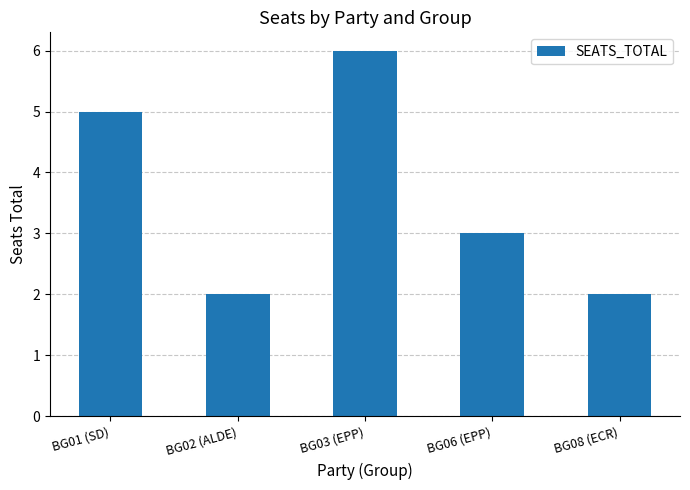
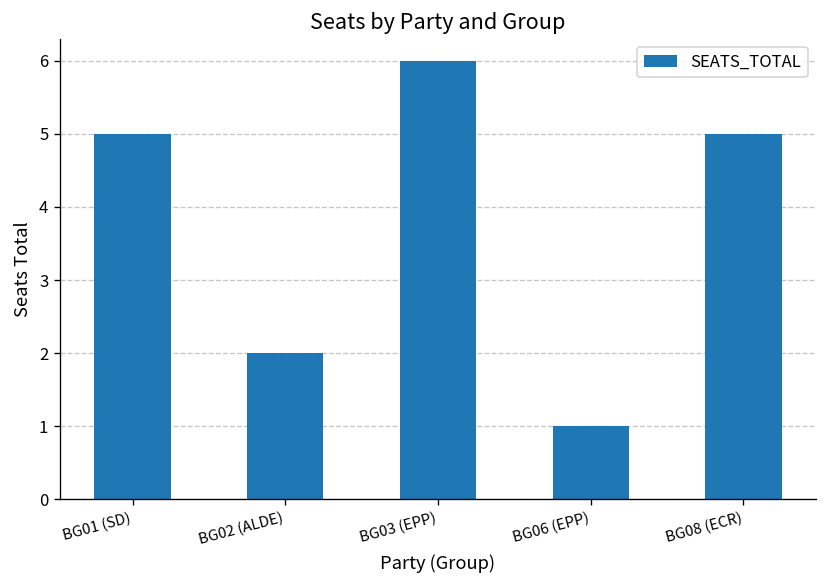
BG06 (EPP): 3 -> 1
BG08 (ECR): 2 -> 5
